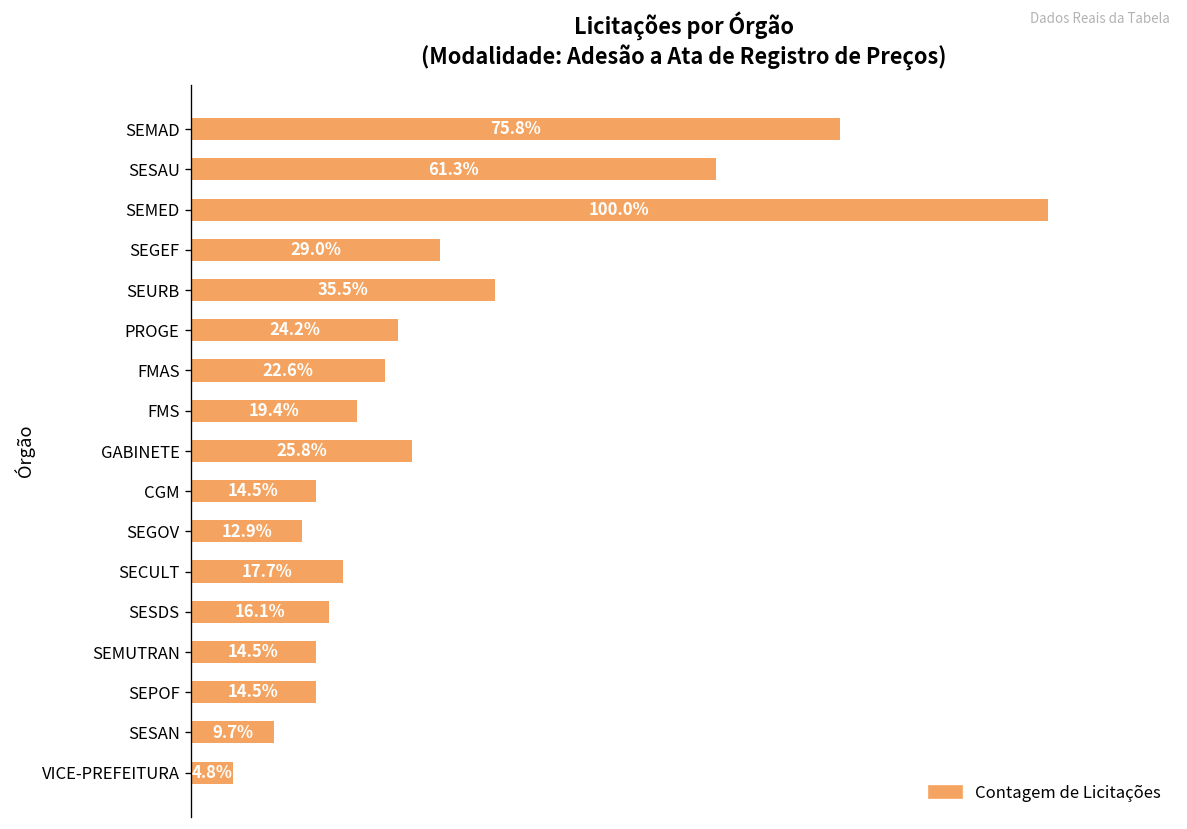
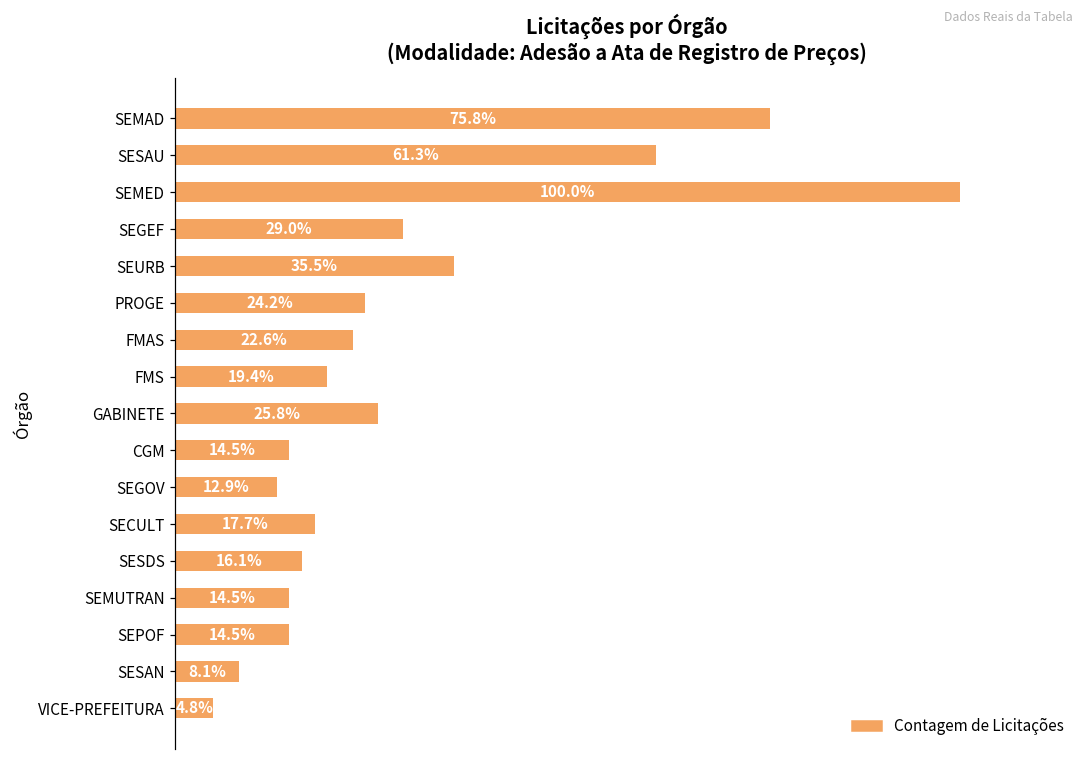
SESAN: 9.7% -> 8.1%
